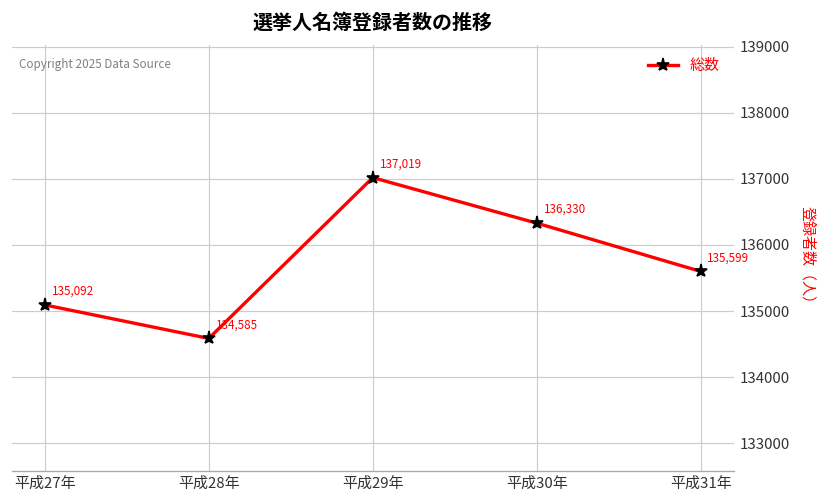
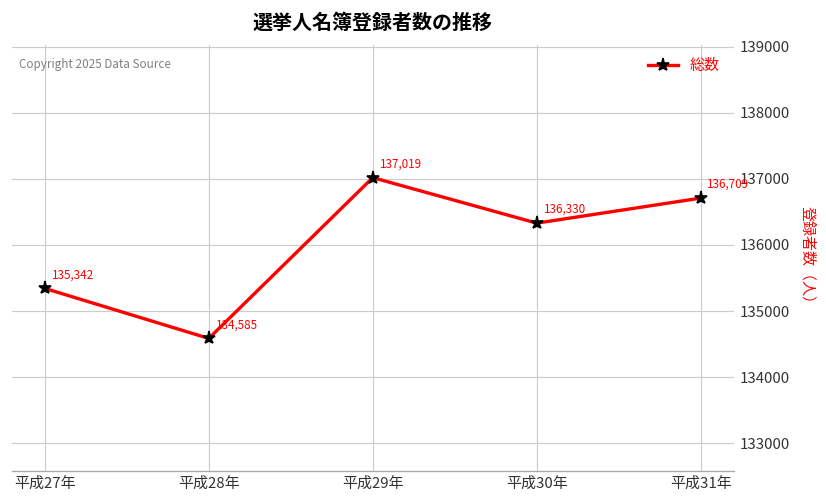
平成27年: 135,092 -> 135,342
平成31年: 135,599 -> 136,709
